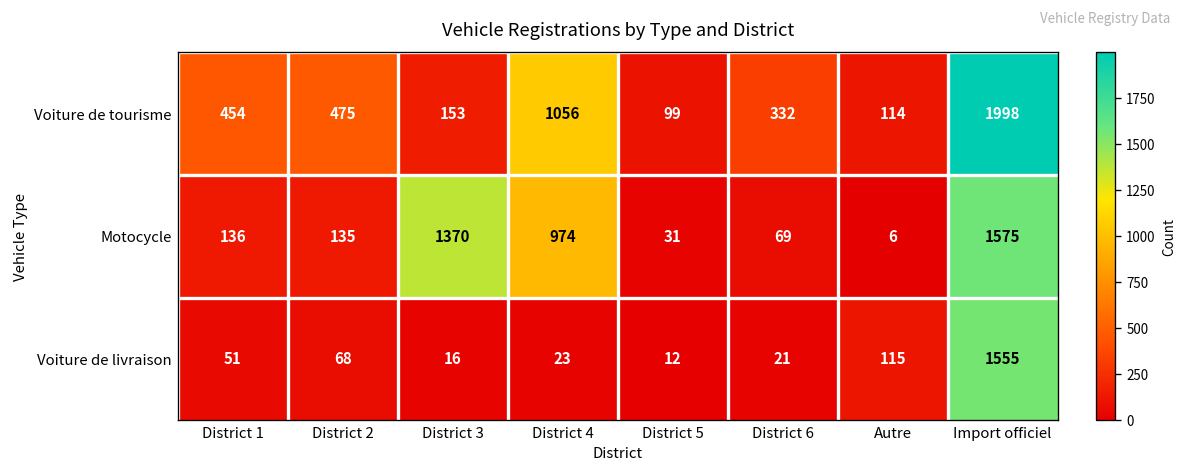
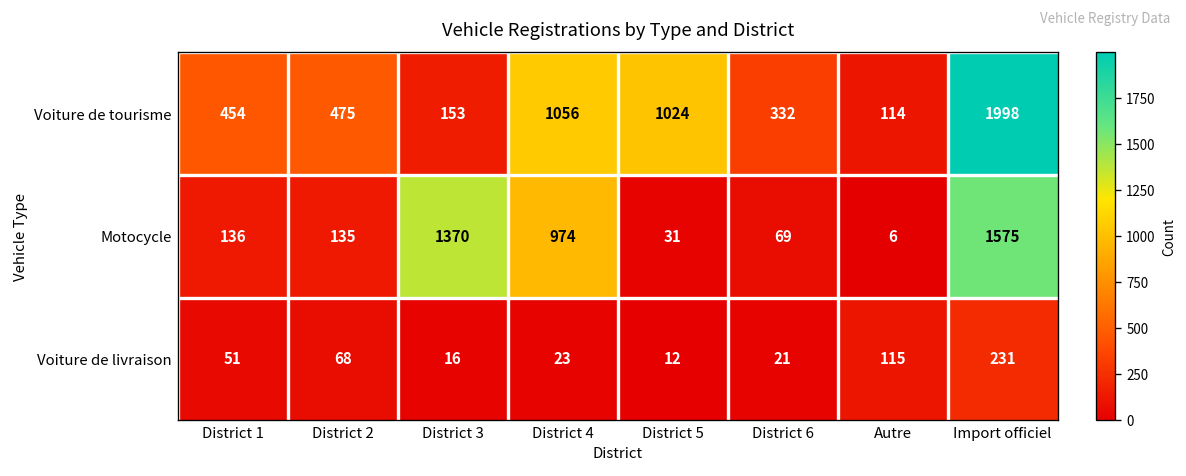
Voiture de tourisme, District 5: 99 -> 1024
Voiture de livraison, Import officiel: 1555 -> 231
